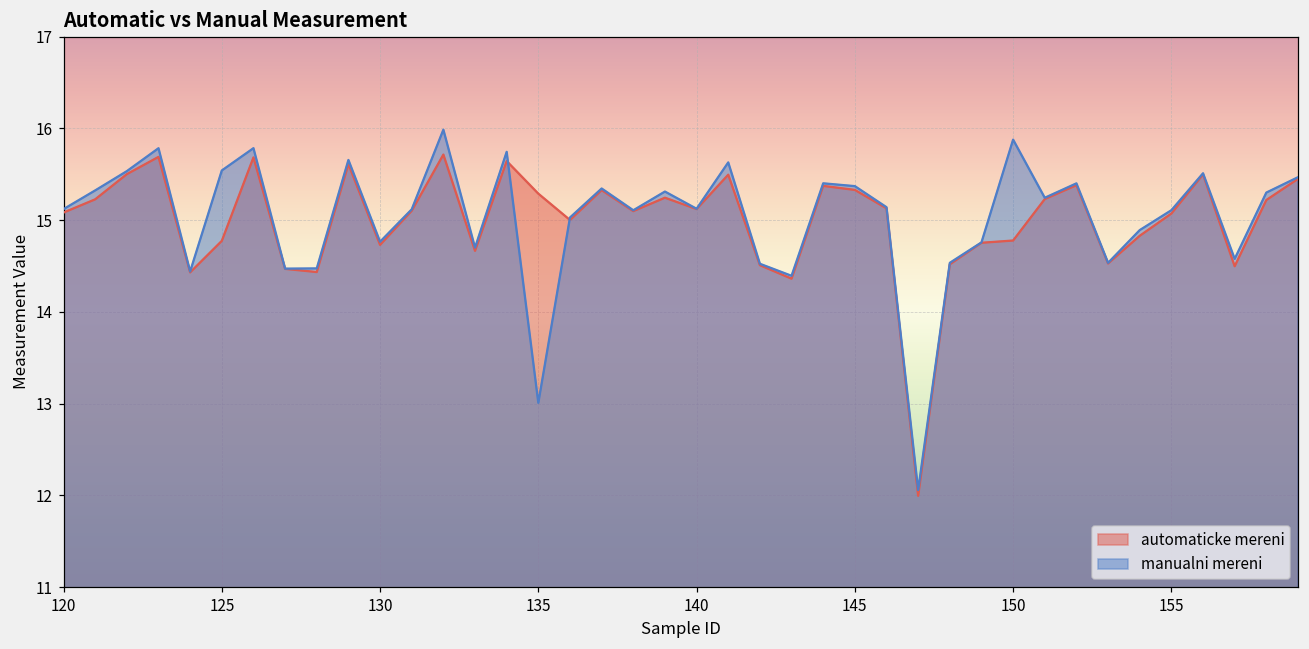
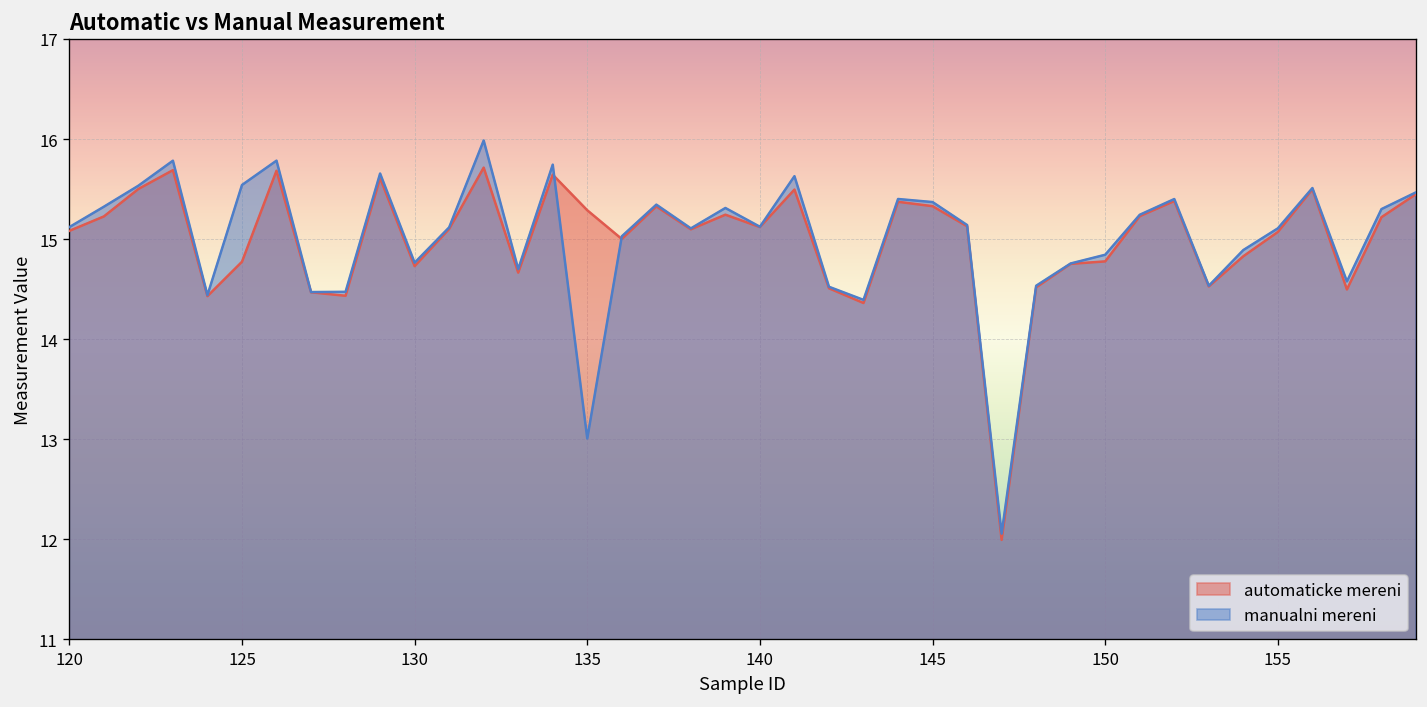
manualni mereni, 150: 15.9 -> 14.8
